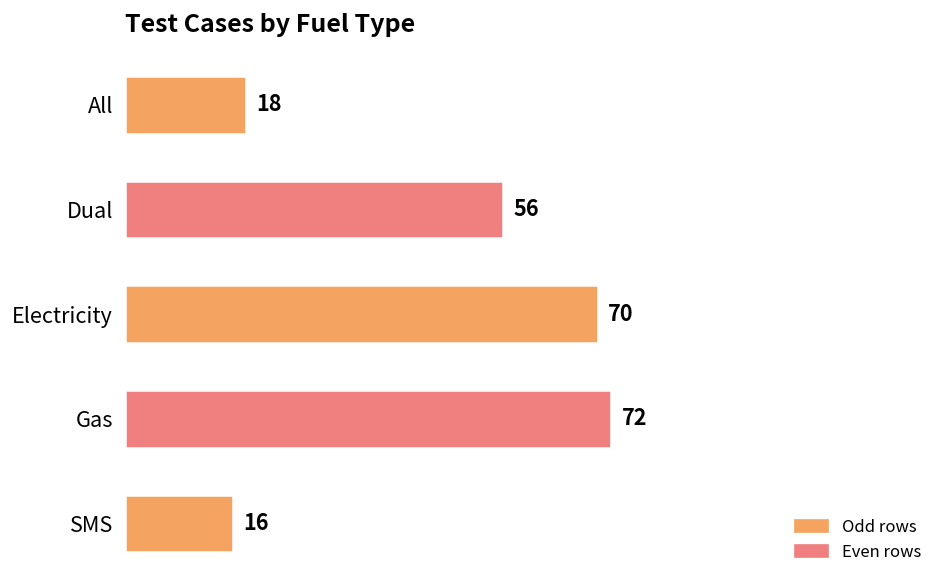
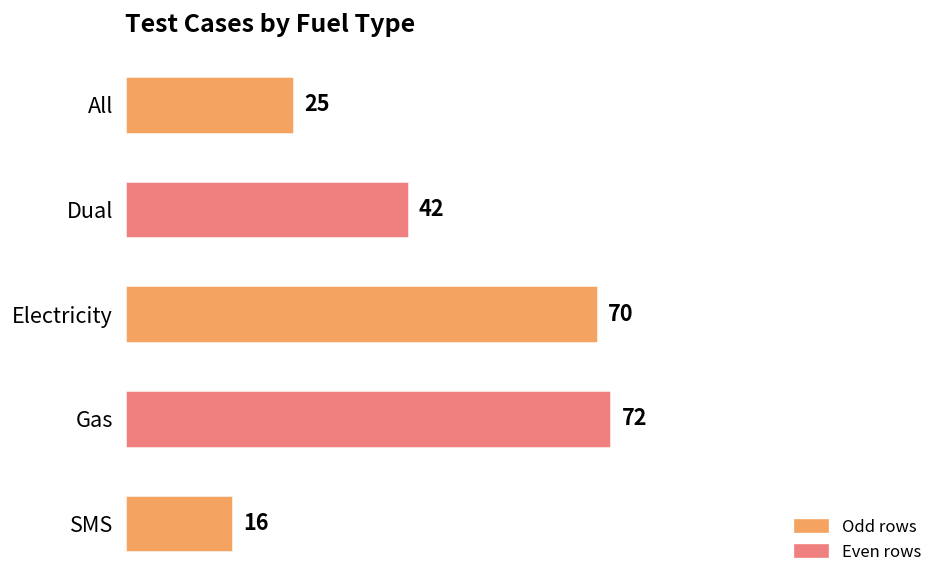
All: 18 -> 25
Dual: 56 -> 42
